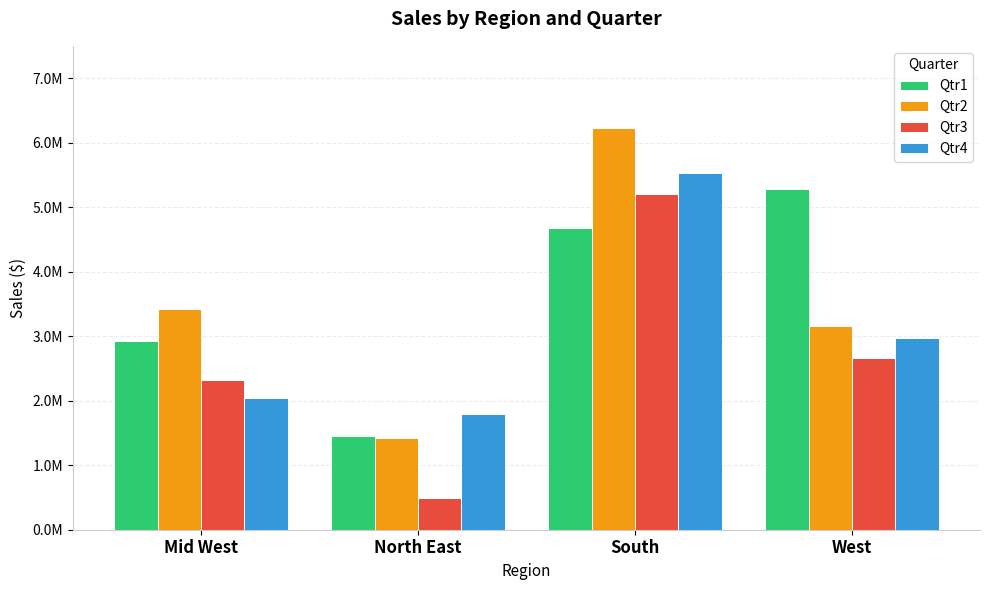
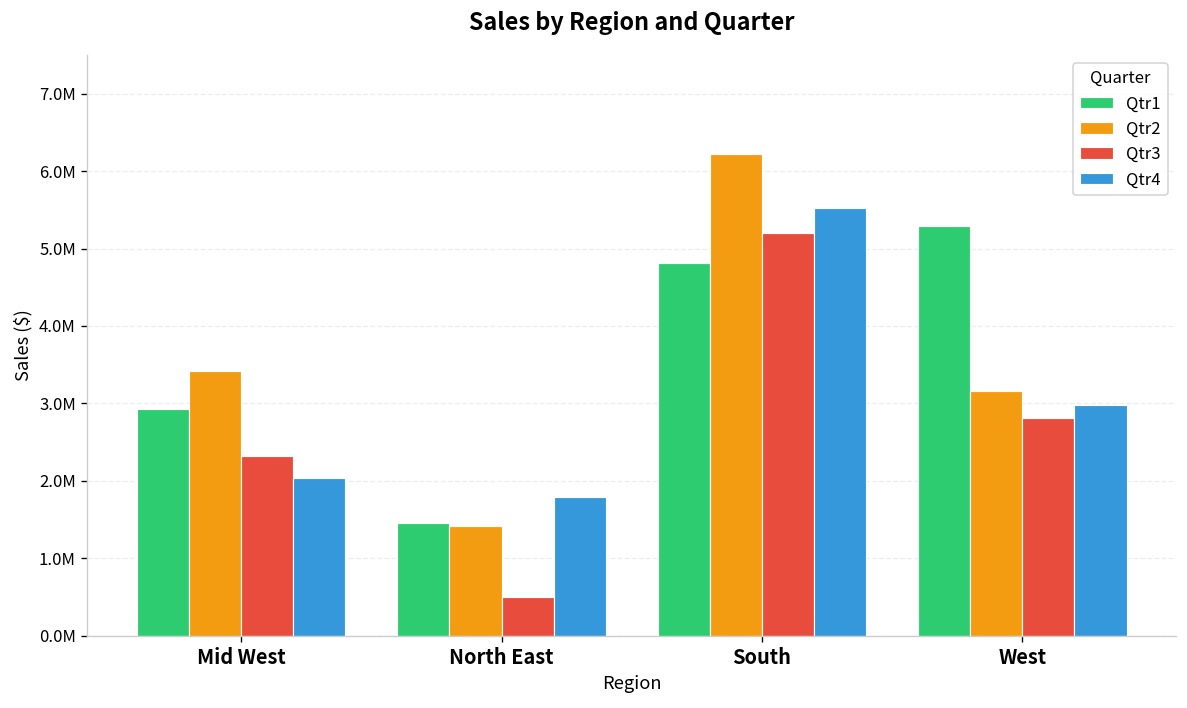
Qtr1, South: 4700000 -> 4800000
Qtr3, West: 2700000 -> 2800000
